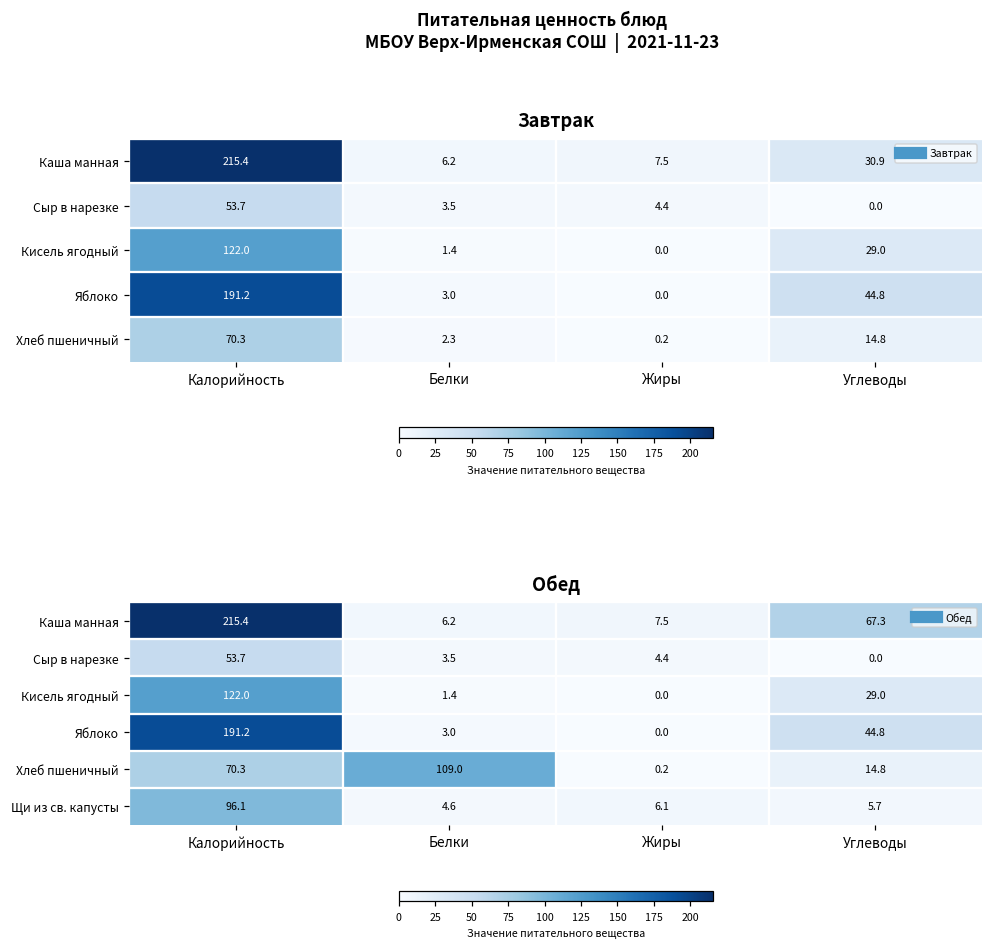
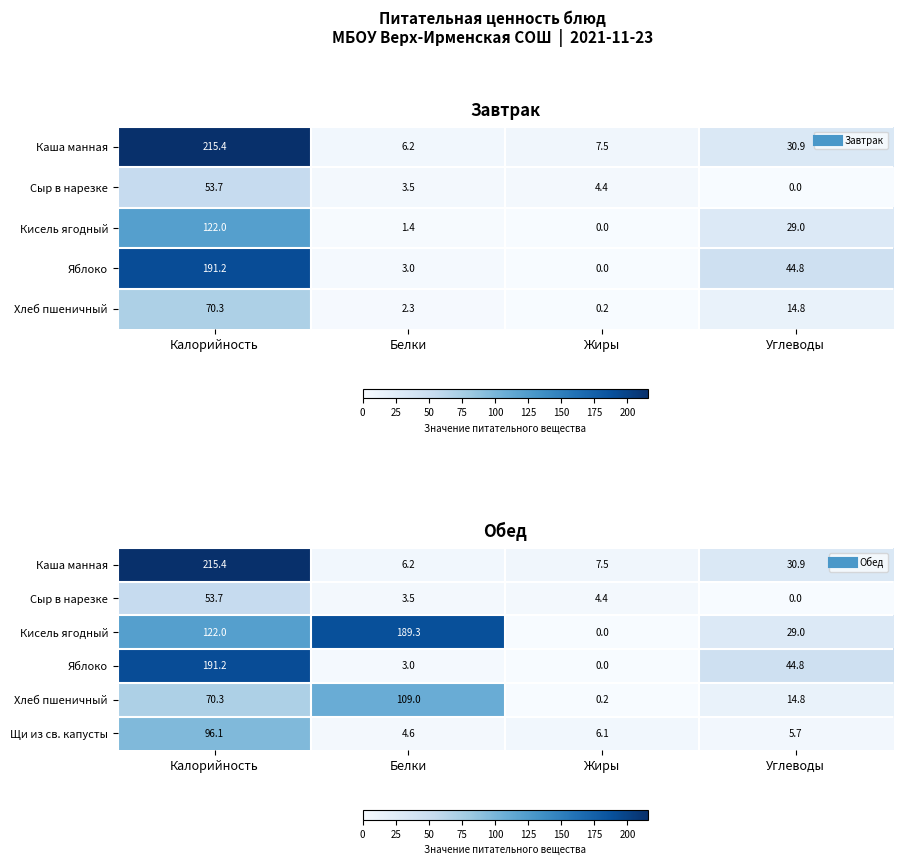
Обед, Каша манная, Углеводы: 67.3 -> 30.9
Обед, Кисель ягодный, Белки: 1.4 -> 189.3
